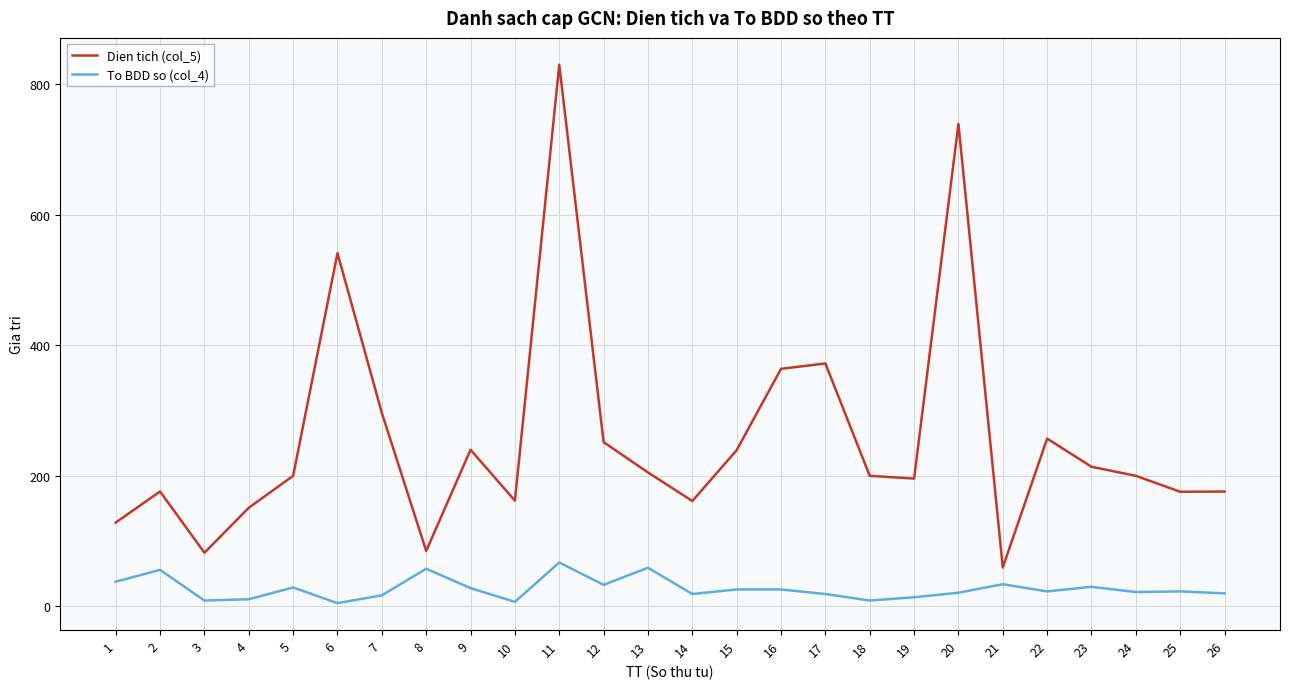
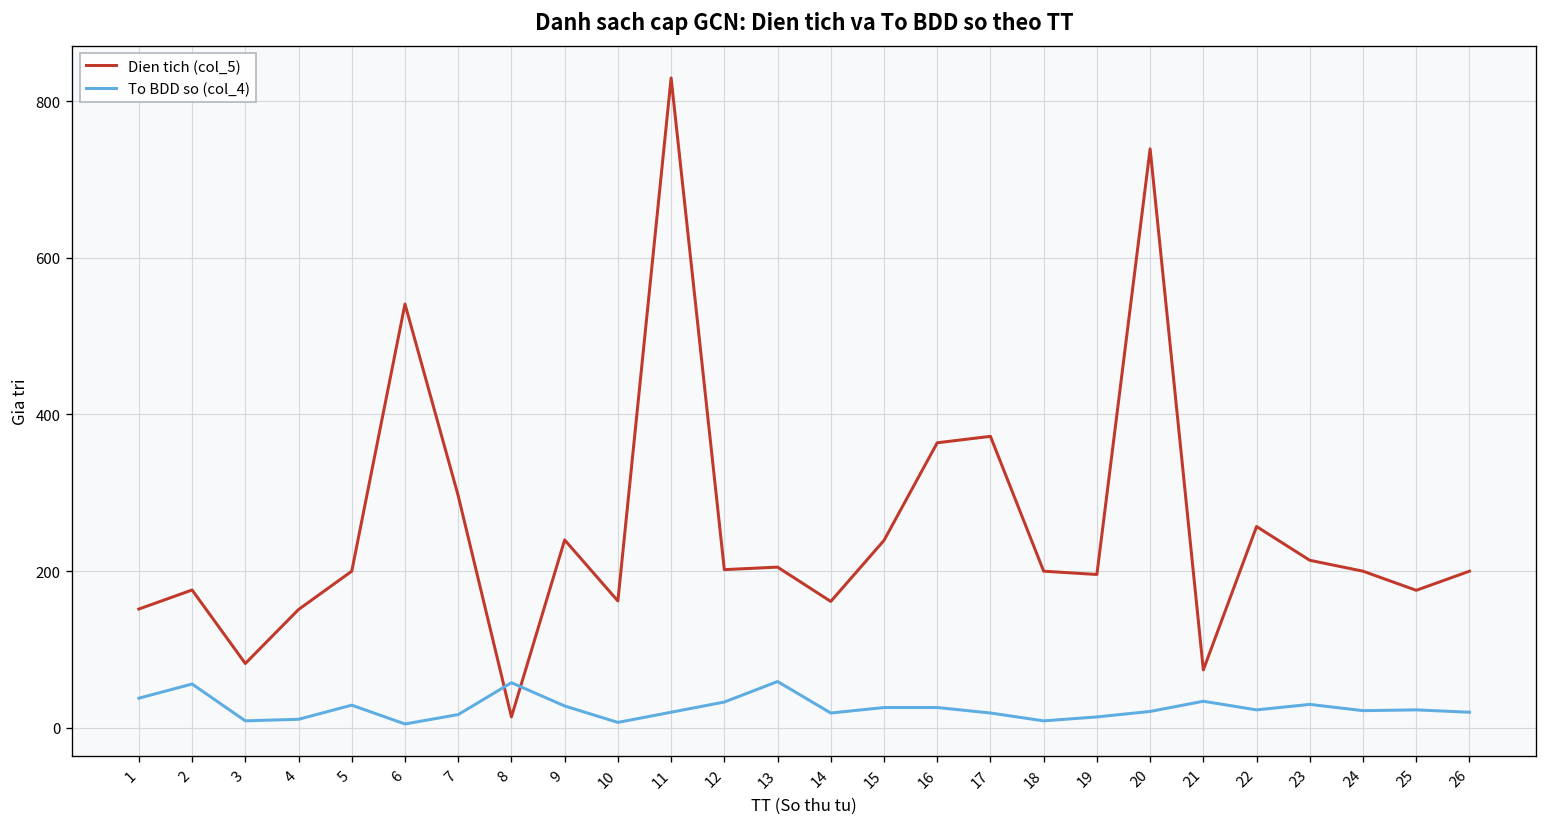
Dien tich (col_5), 1: 130 -> 150
Dien tich (col_5), 8: 90 -> 10
To BDD so (col_4), 11: 70 -> 20
Dien tich (col_5), 12: 250 -> 200
Dien tich (col_5), 21: 60 -> 70
Dien tich (col_5), 26: 180 -> 200
